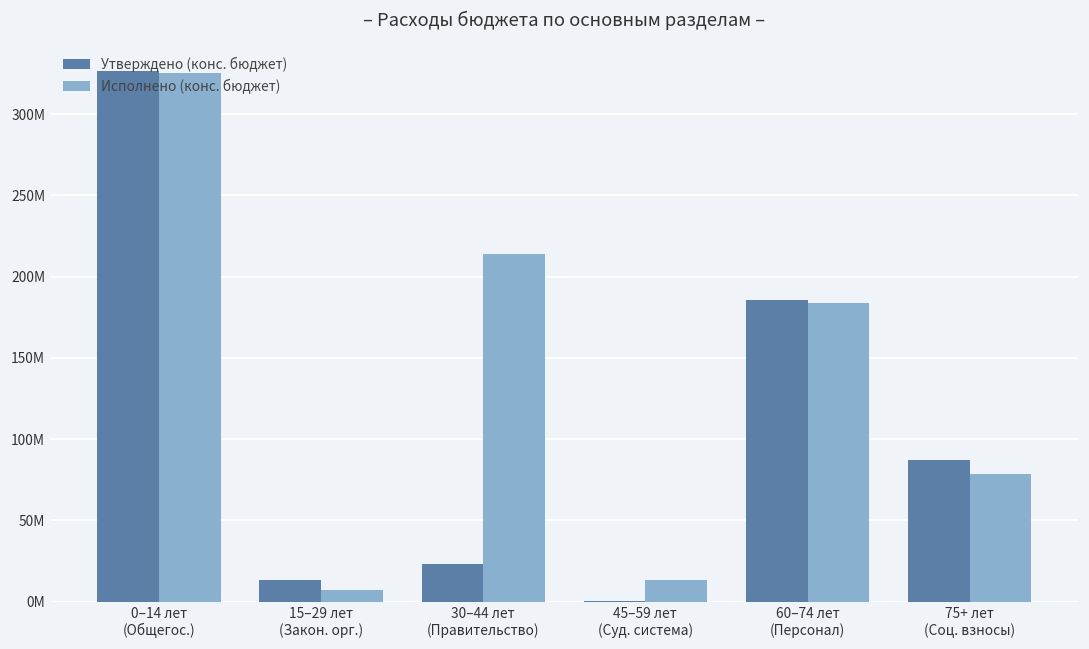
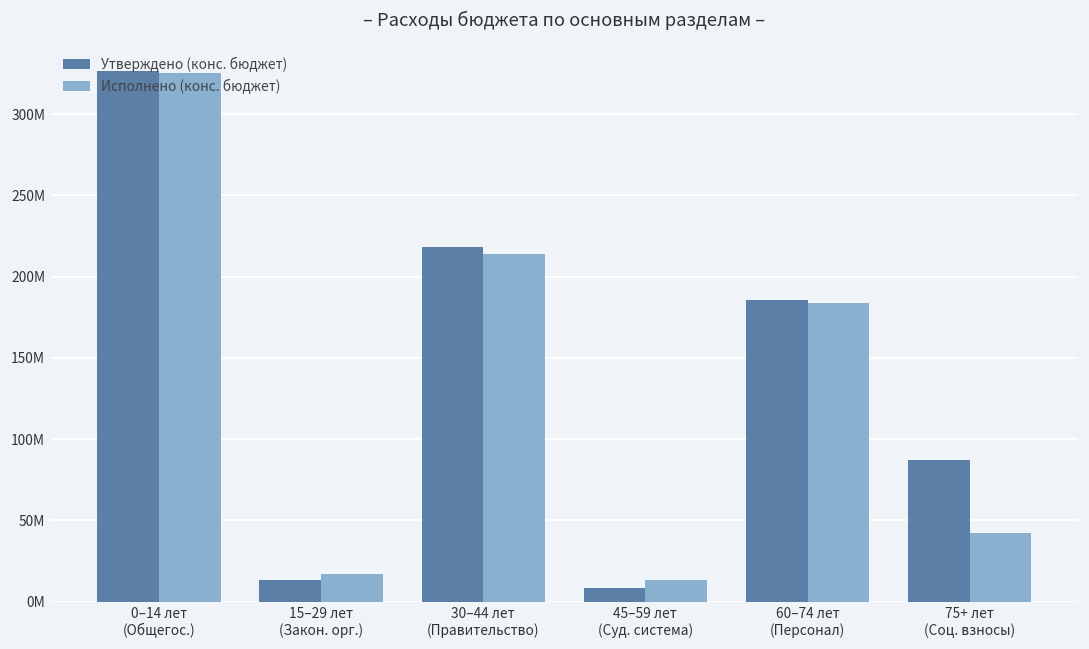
Исполнено (конс. бюджет), 15–29 лет (Закон. орг.): 7000000 -> 17000000
Утверждено (конс. бюджет), 30–44 лет (Правительство): 23000000 -> 218000000
Утверждено (конс. бюджет), 45–59 лет (Суд. система): 0 -> 8000000
Исполнено (конс. бюджет), 75+ лет (Соц. взносы): 78000000 -> 42000000
